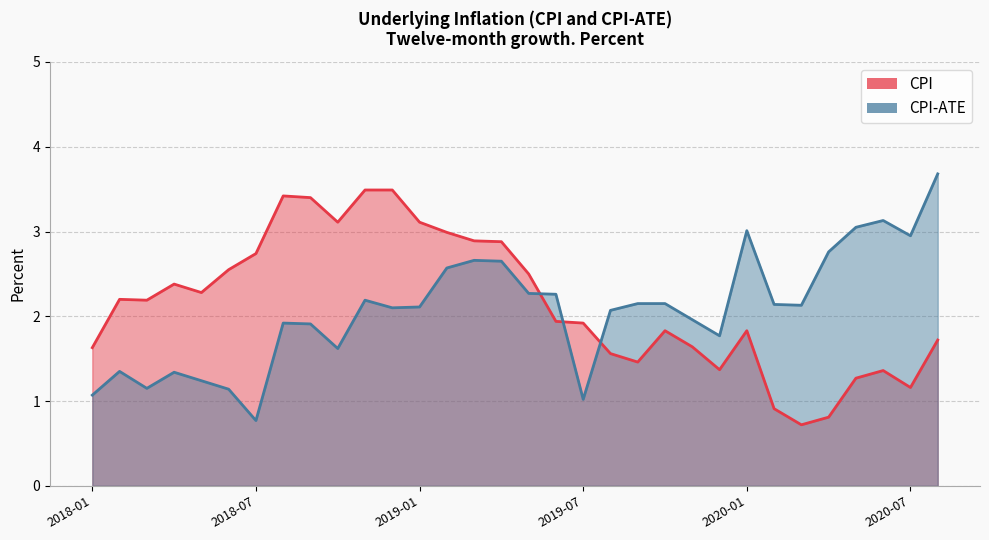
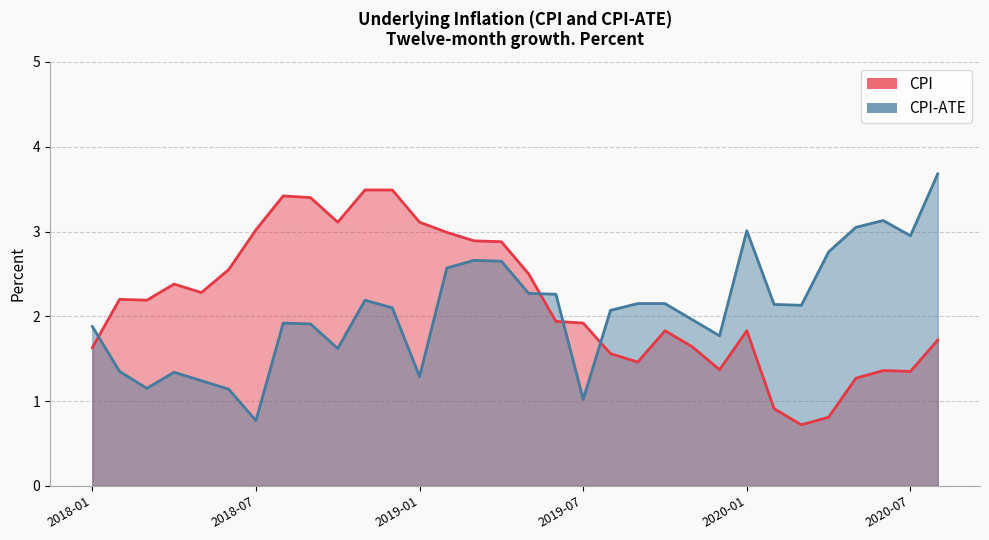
CPI-ATE, 2018-01: 1.1 -> 1.9
CPI, 2018-07: 2.7 -> 3.0
CPI-ATE, 2019-01: 2.1 -> 1.3
CPI, 2020-07: 1.2 -> 1.4
